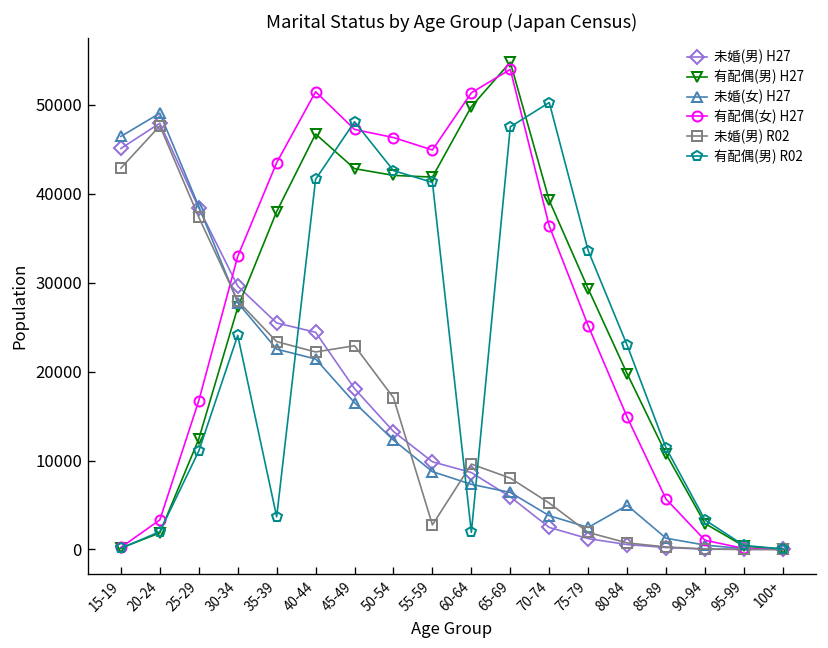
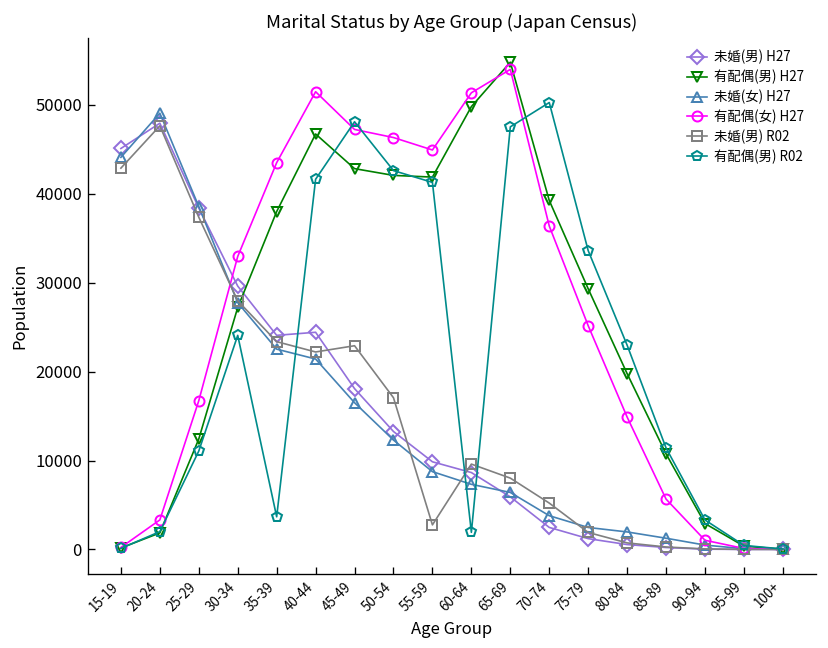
未婚(女) H27, 15-19: 46000 -> 44000
未婚(男) H27, 35-39: 25000 -> 24000
未婚(女) H27, 80-84: 5000 -> 2000
